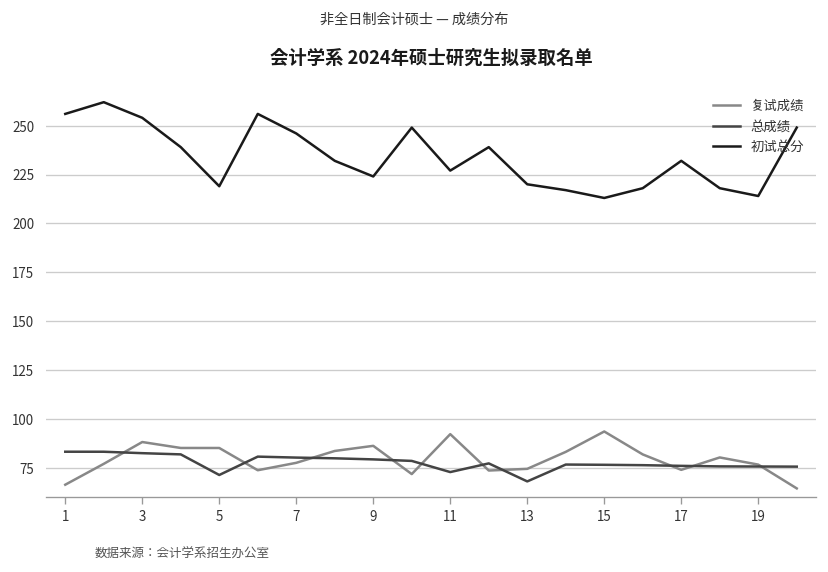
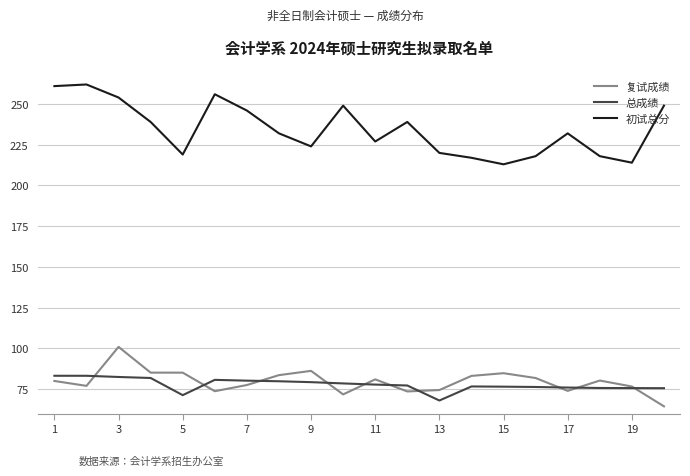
复试成绩, 1: 66 -> 80
初试总分, 1: 256 -> 261
复试成绩, 3: 88 -> 101
复试成绩, 11: 92 -> 81
总成绩, 11: 73 -> 78
复试成绩, 15: 94 -> 85
